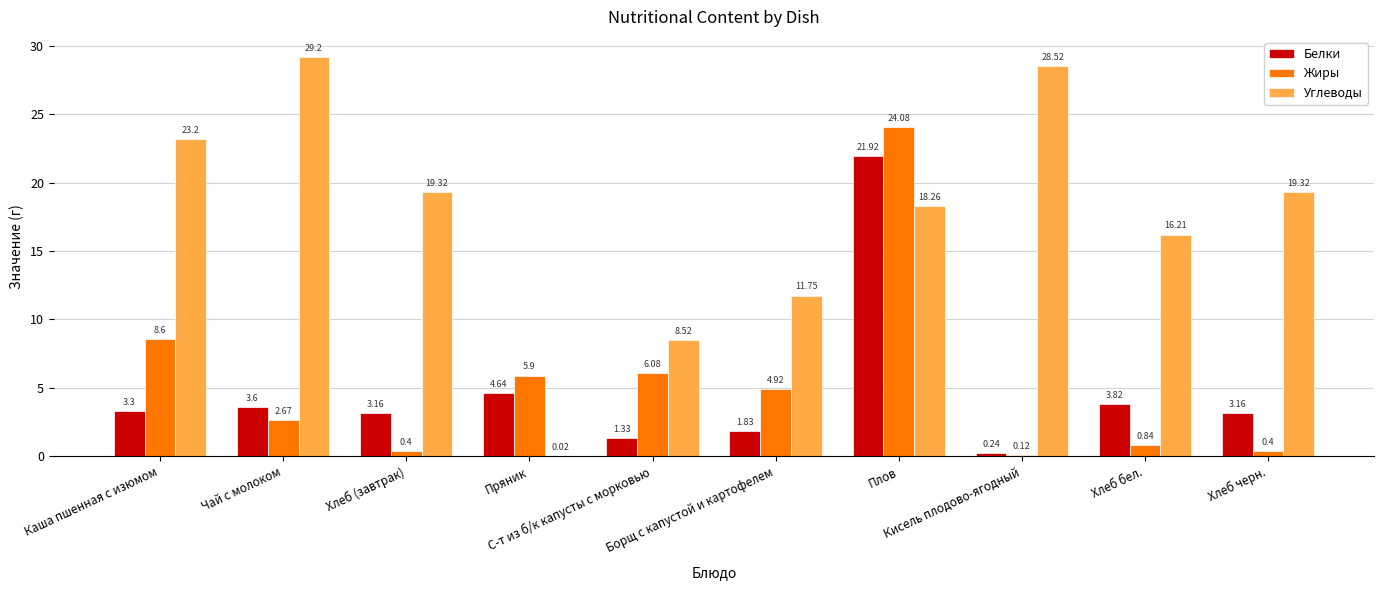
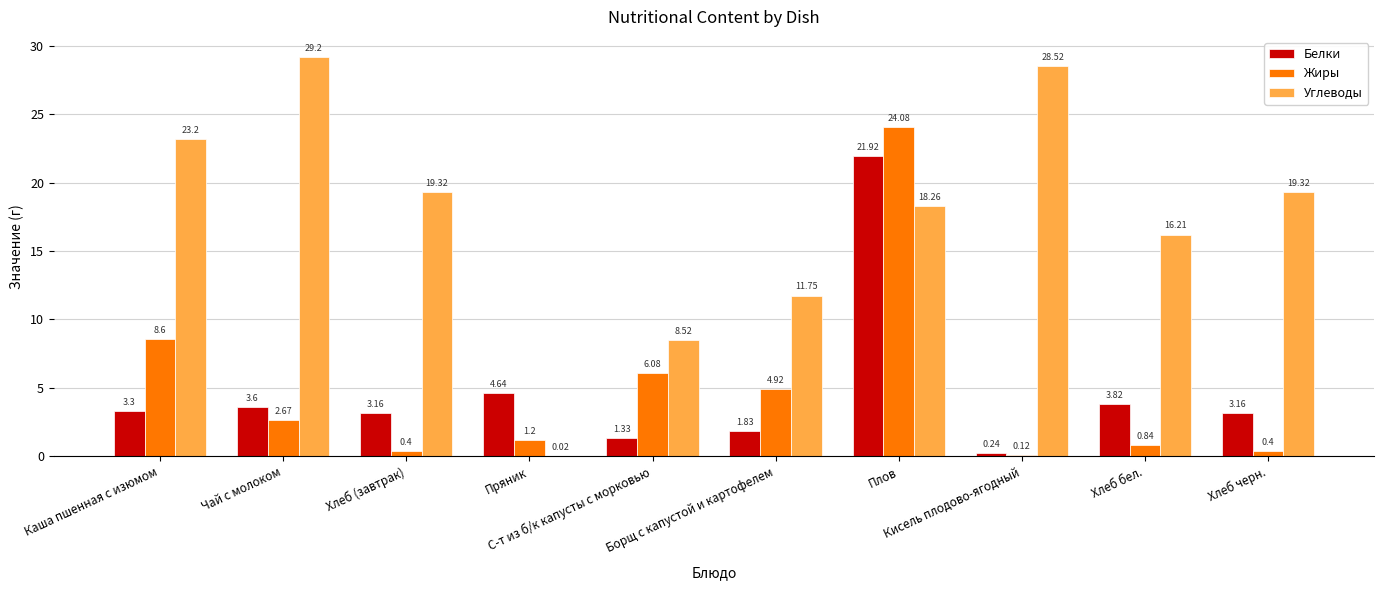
Жиры, Пряник: 5.9 -> 1.2
